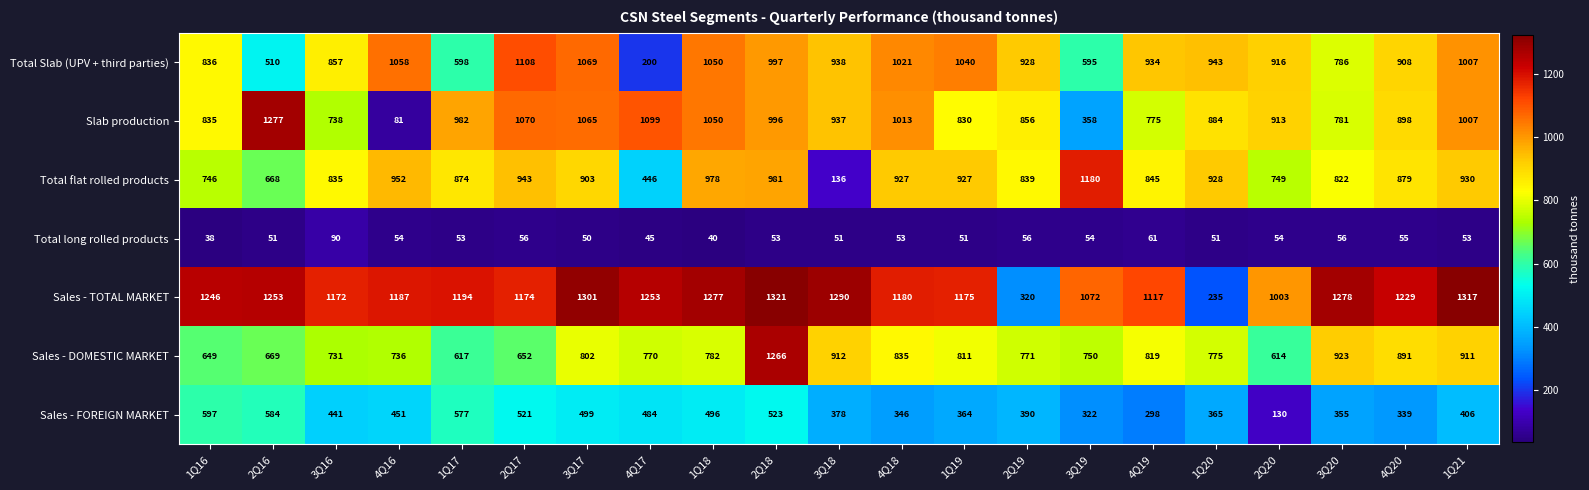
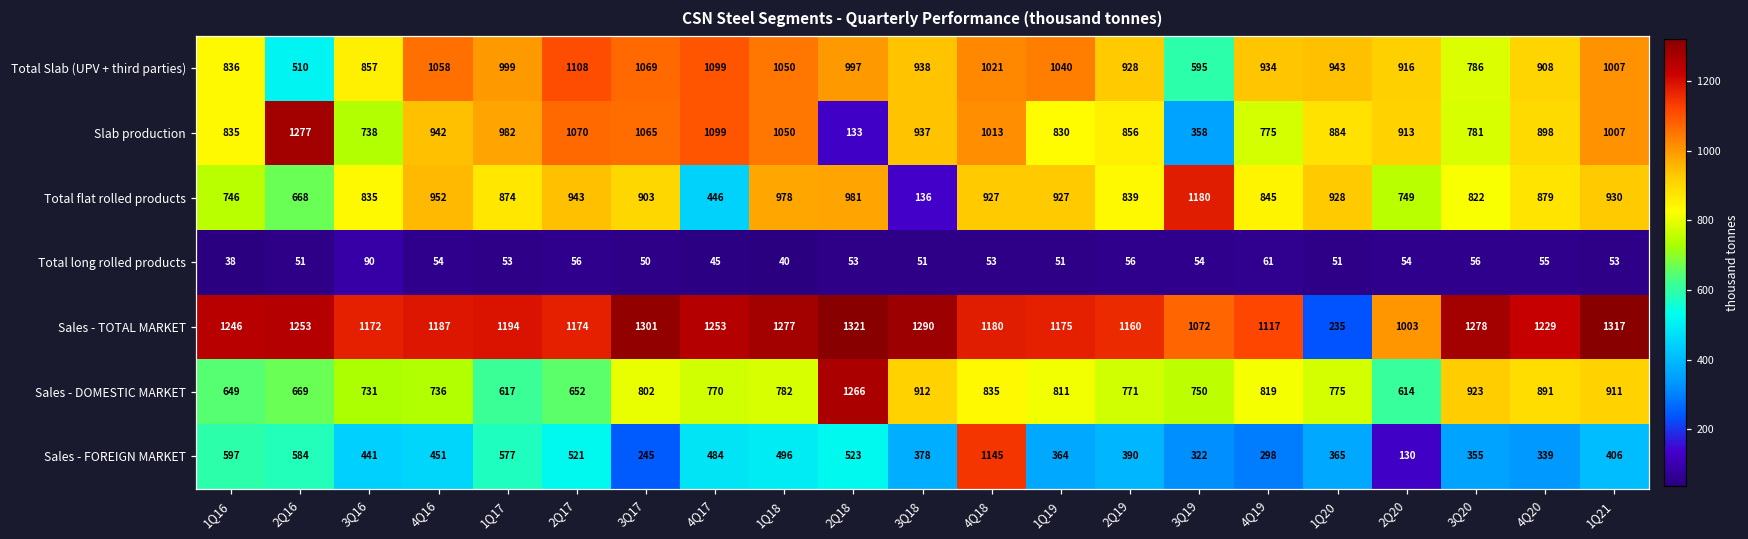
Total Slab (UPV + third parties), 1Q17: 598 -> 999
Total Slab (UPV + third parties), 4Q17: 200 -> 1099
Slab production, 4Q16: 81 -> 942
Slab production, 2Q18: 996 -> 133
Sales - TOTAL MARKET, 2Q19: 320 -> 1160
Sales - FOREIGN MARKET, 3Q17: 499 -> 245
Sales - FOREIGN MARKET, 4Q18: 346 -> 1145
